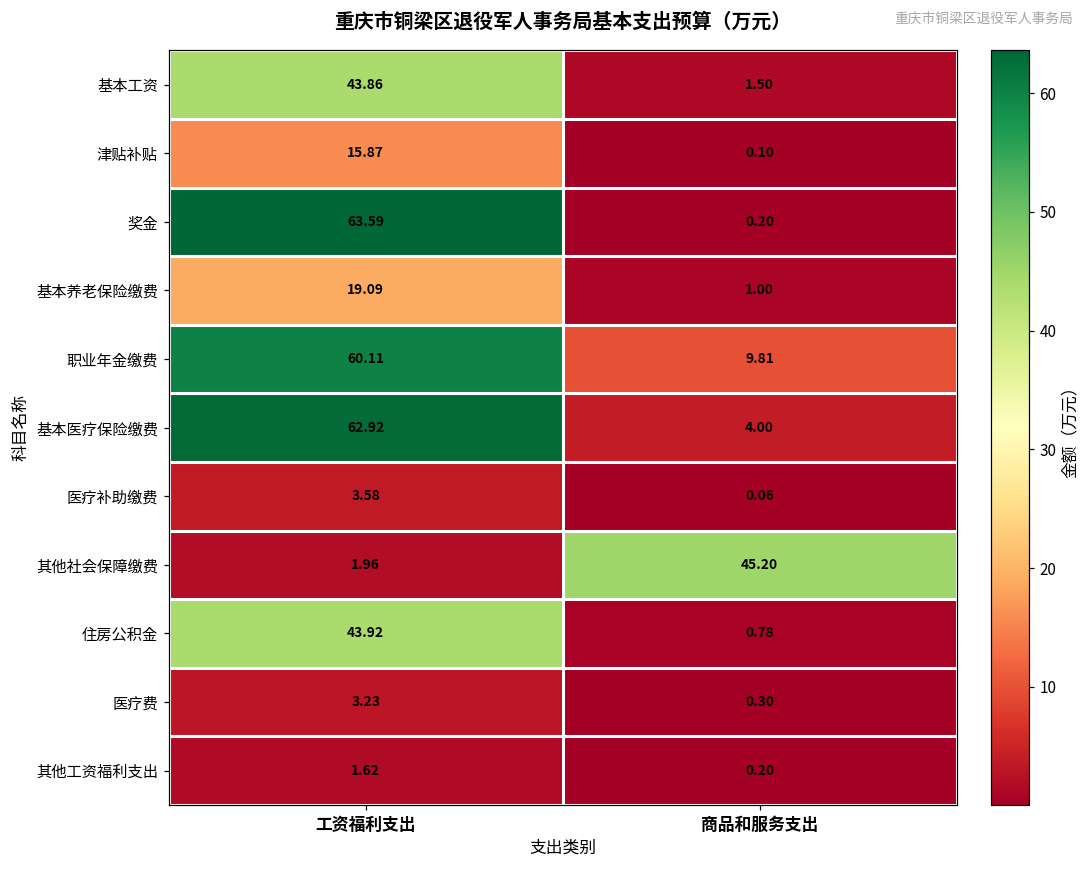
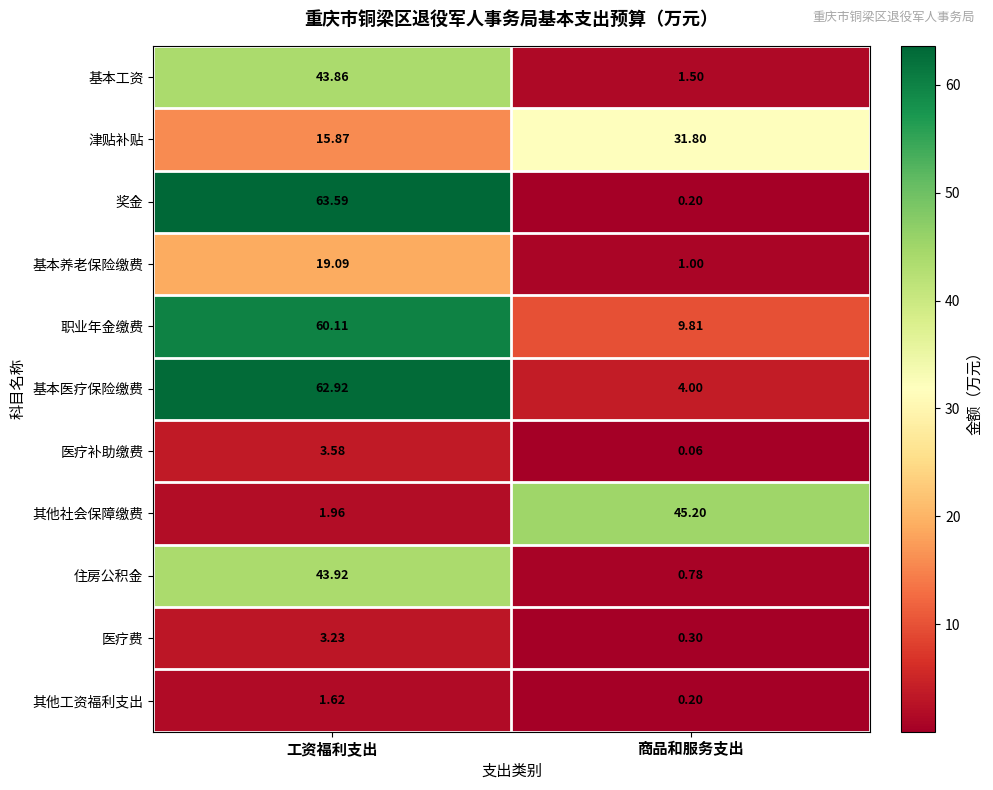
津贴补贴, 商品和服务支出: 0.10 -> 31.80
